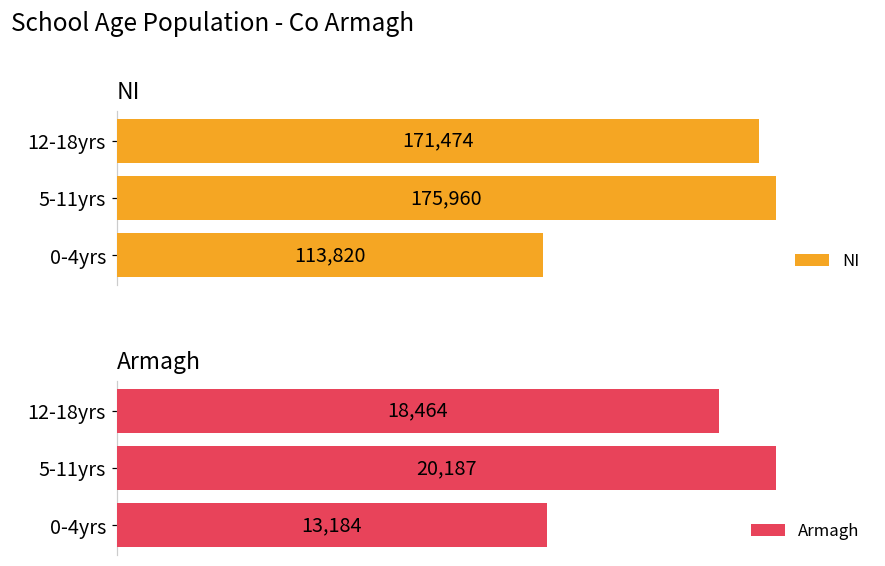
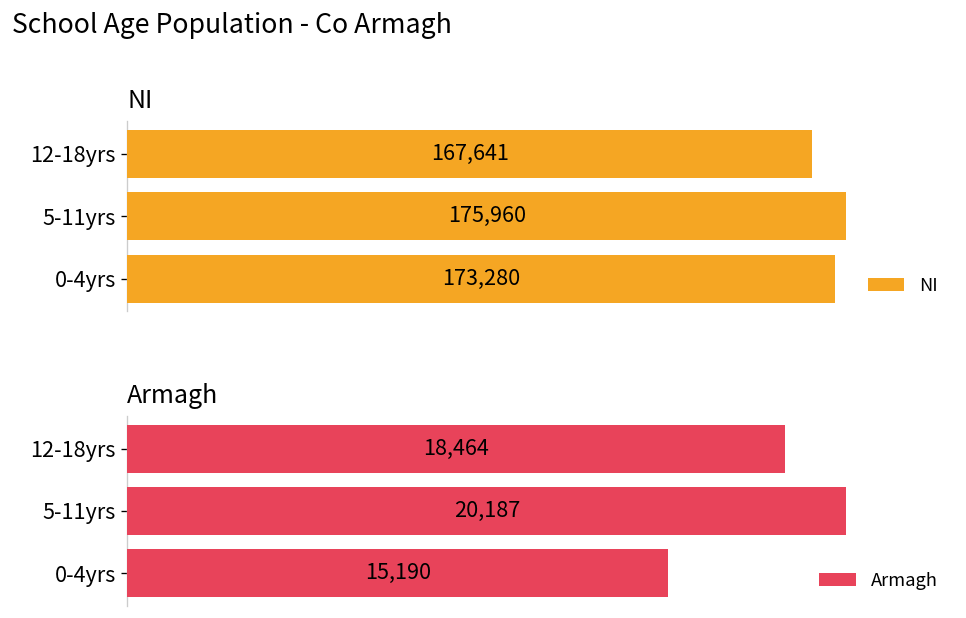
NI, 12-18yrs: 171,474 -> 167,641
NI, 0-4yrs: 113,820 -> 173,280
Armagh, 0-4yrs: 13,184 -> 15,190
